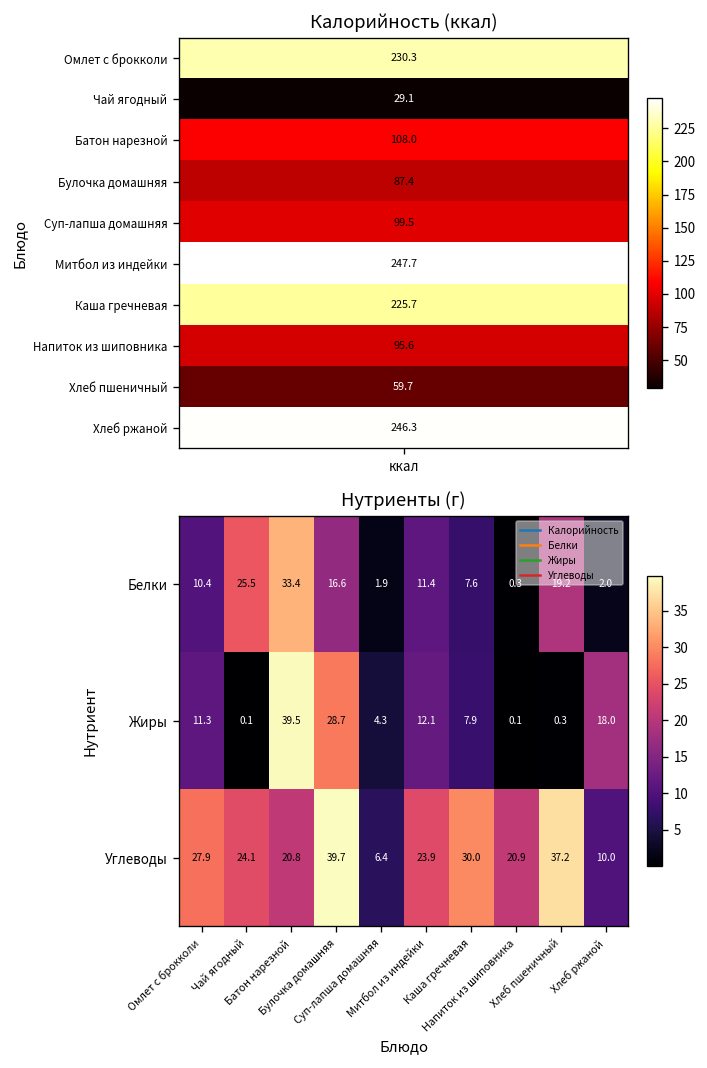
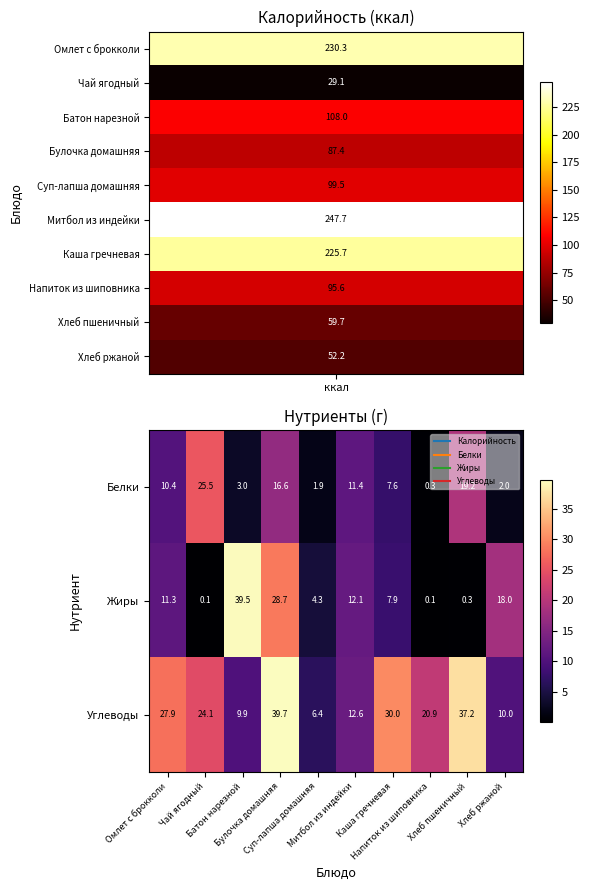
Калорийность (ккал), Хлеб ржаной, ккал: 246.3 -> 52.2
Нутриенты (г), Белки, Батон нарезной: 33.4 -> 3.0
Нутриенты (г), Углеводы, Батон нарезной: 20.8 -> 9.9
Нутриенты (г), Углеводы, Митбол из индейки: 23.9 -> 12.6
